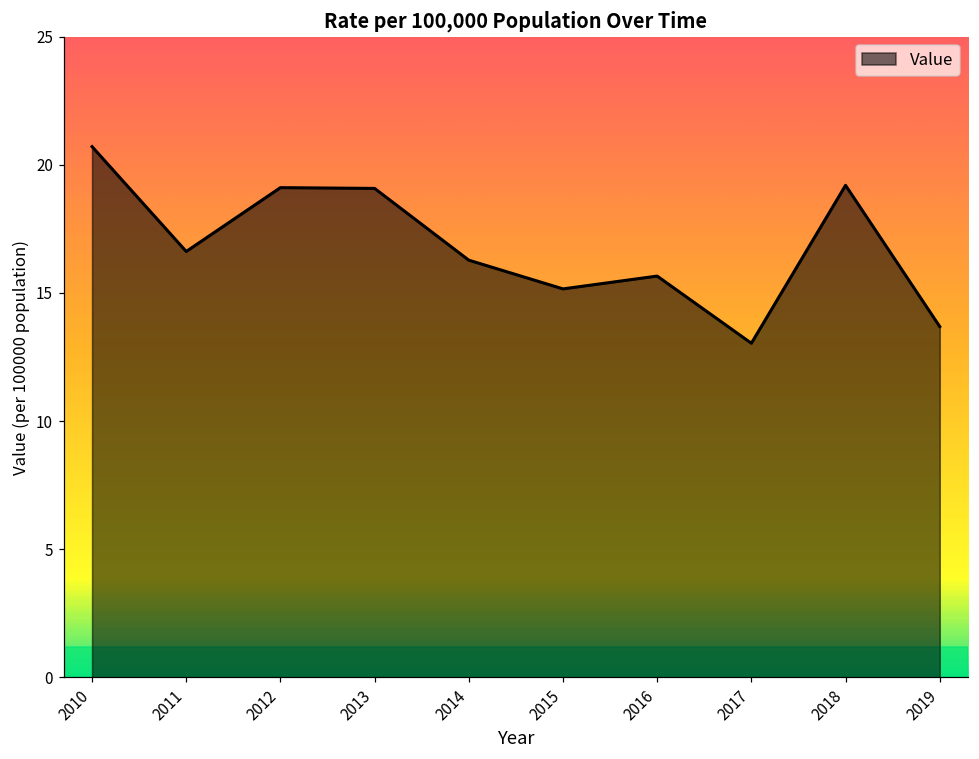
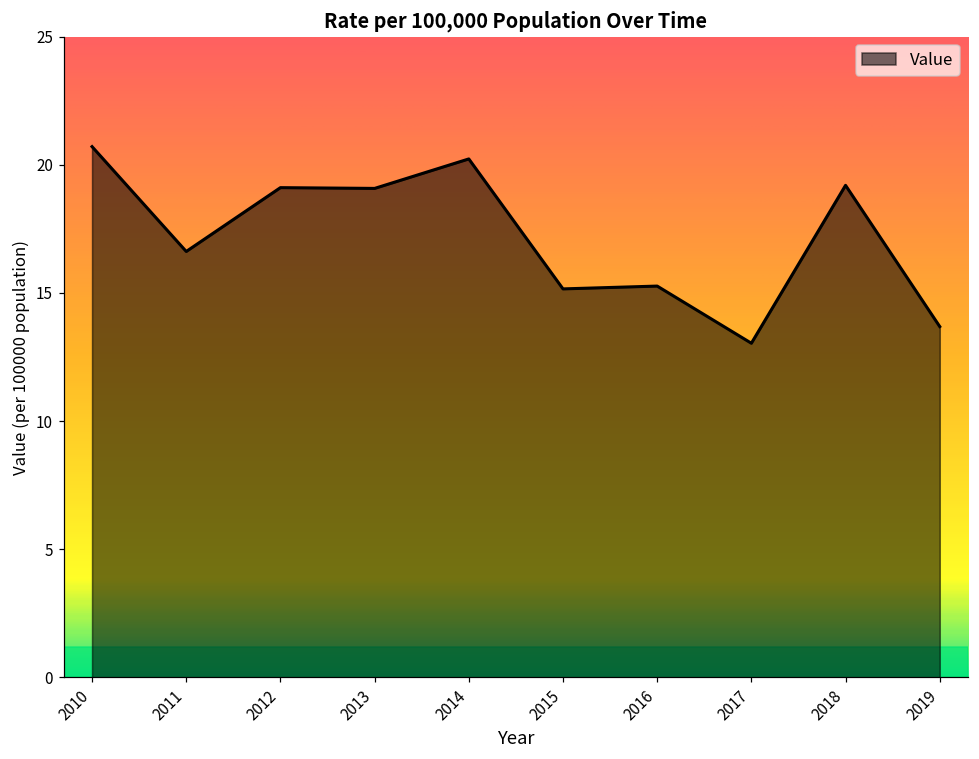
2014: 16.3 -> 20.2
2016: 15.7 -> 15.3
